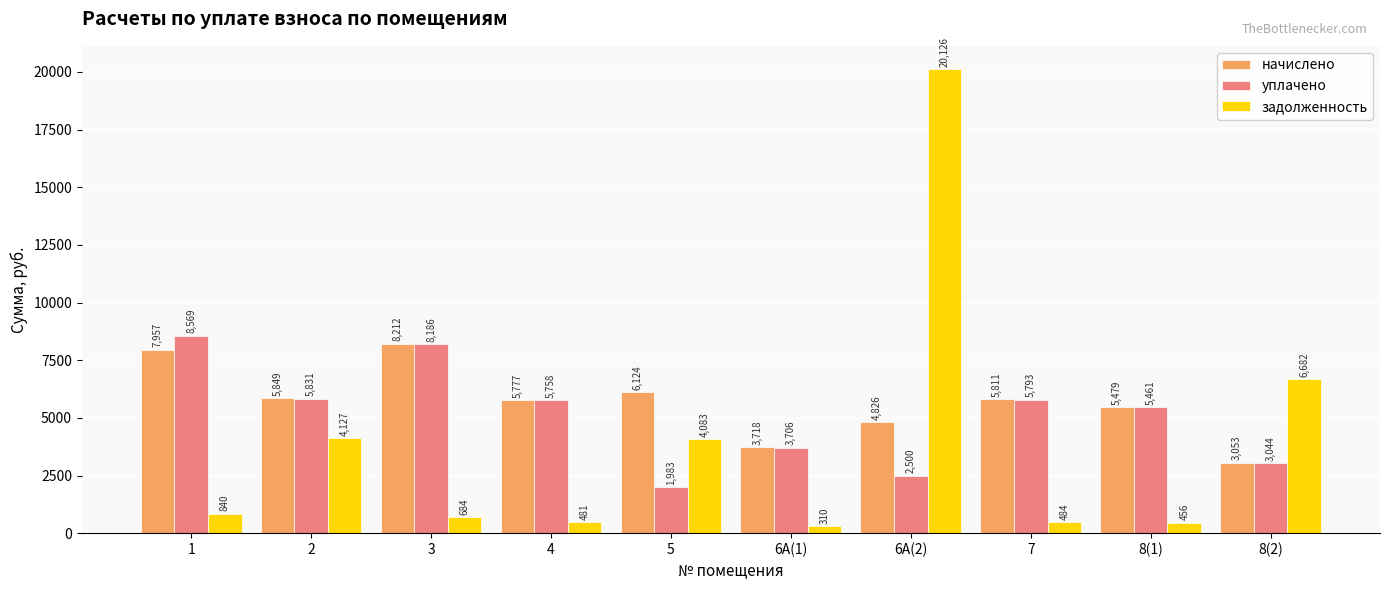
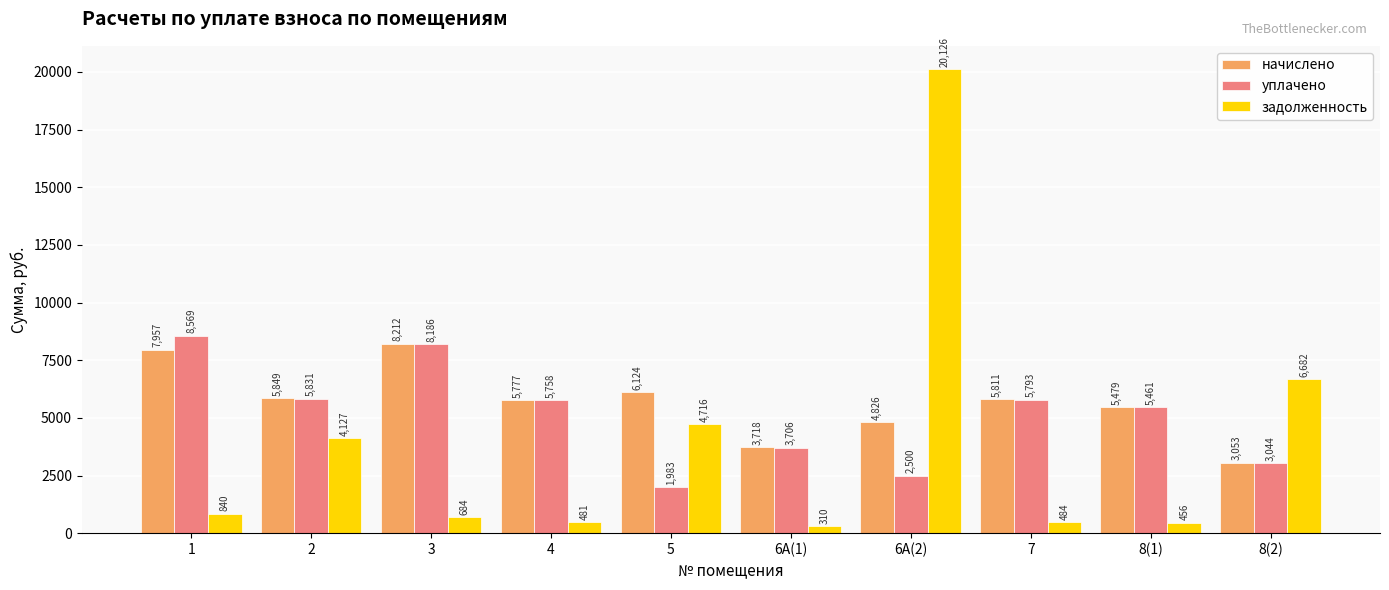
задолженность, 5: 4,083 -> 4,716
